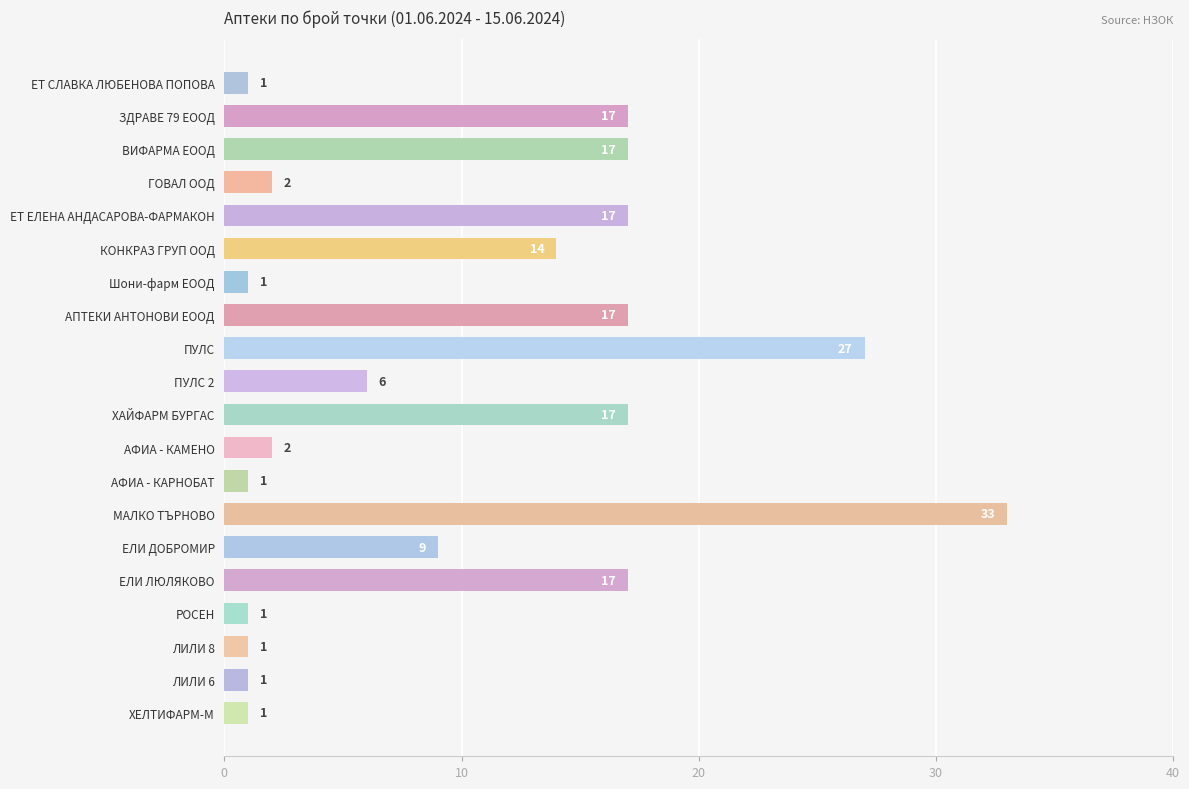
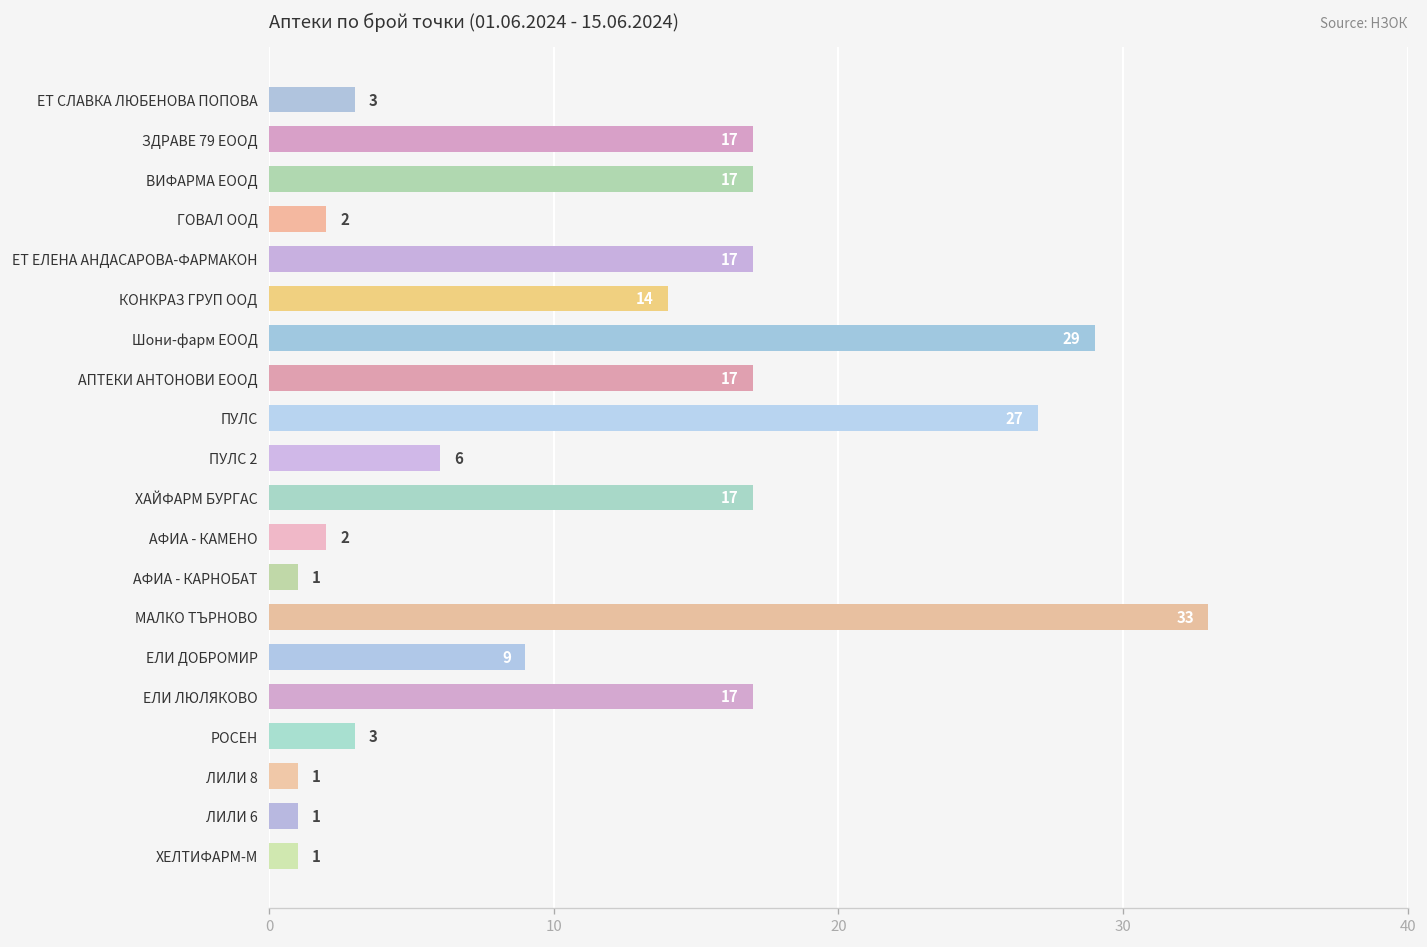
ЕТ СЛАВКА ЛЮБЕНОВА ПОПОВА: 1 -> 3
Шони-фарм ЕООД: 1 -> 29
РОСЕН: 1 -> 3
